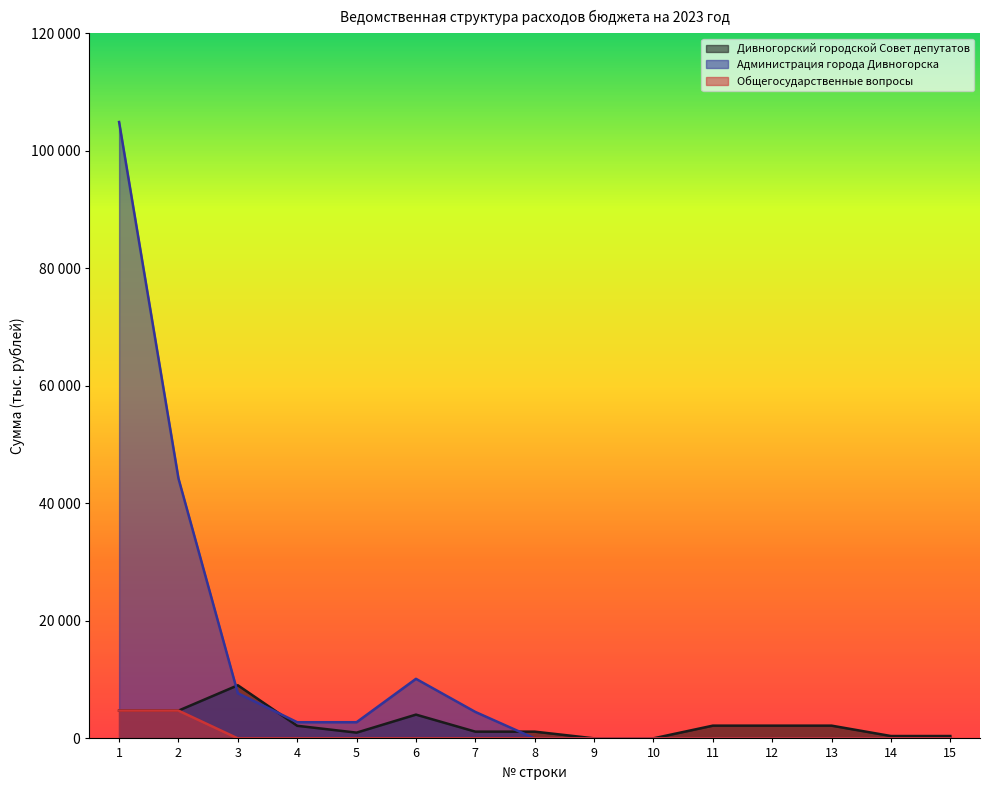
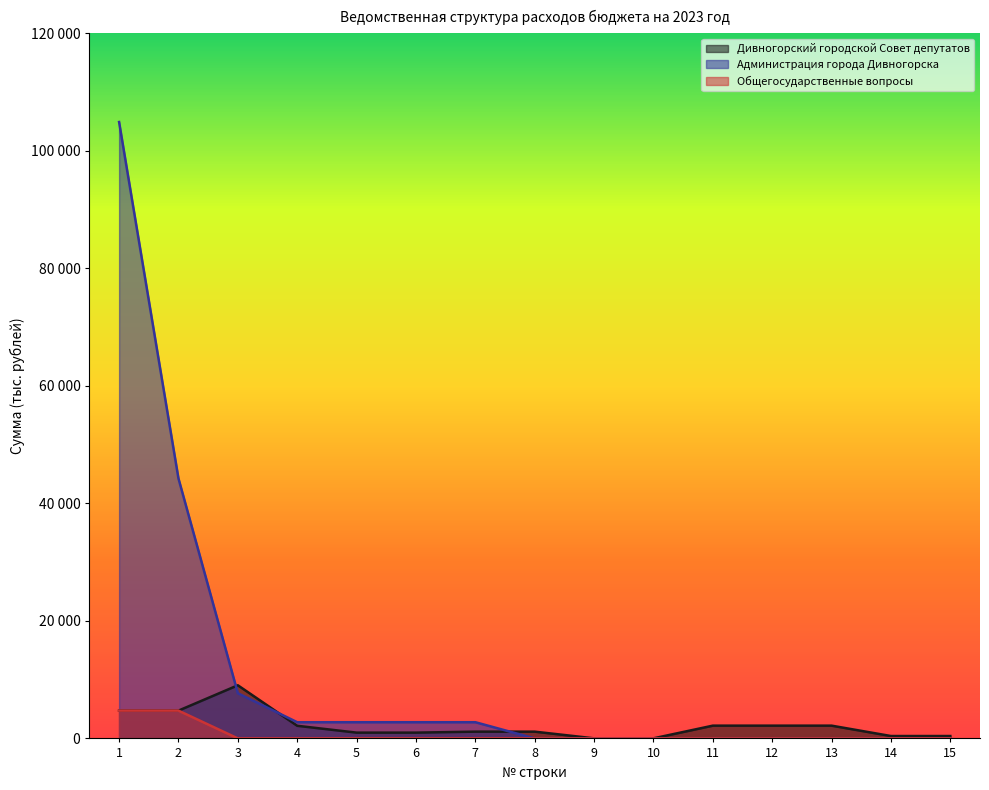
Дивногорский городской Совет депутатов, 6: 4000 -> 1000
Администрация города Дивногорска, 6: 10000 -> 3000
Администрация города Дивногорска, 7: 5000 -> 3000
